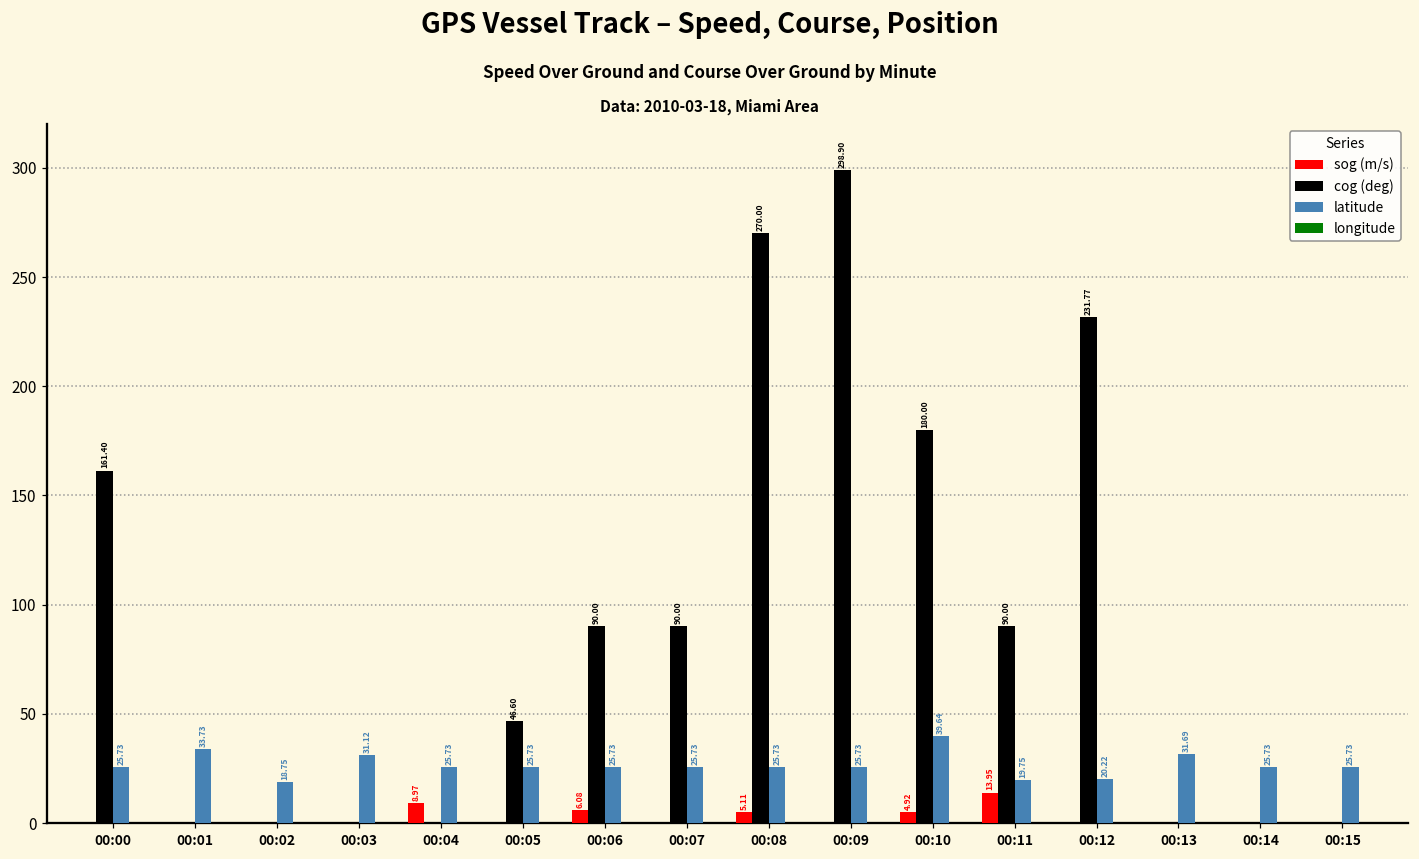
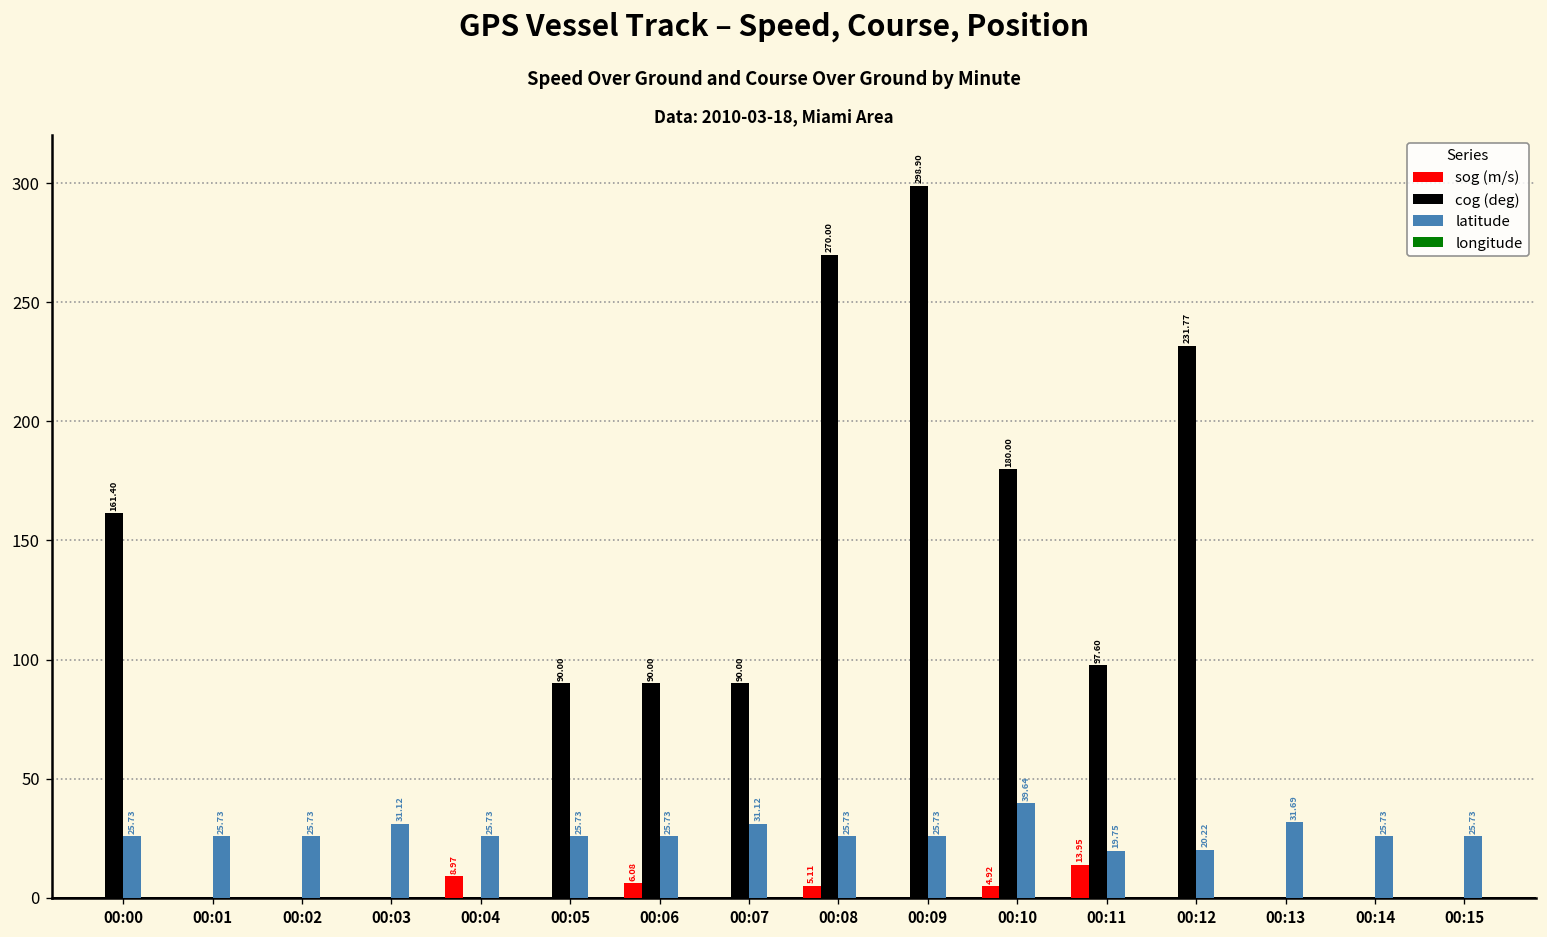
latitude, 00:01: 33.73 -> 25.73
latitude, 00:02: 18.75 -> 25.73
cog (deg), 00:05: 46.60 -> 90.00
latitude, 00:07: 25.73 -> 31.12
cog (deg), 00:11: 90.00 -> 97.60
